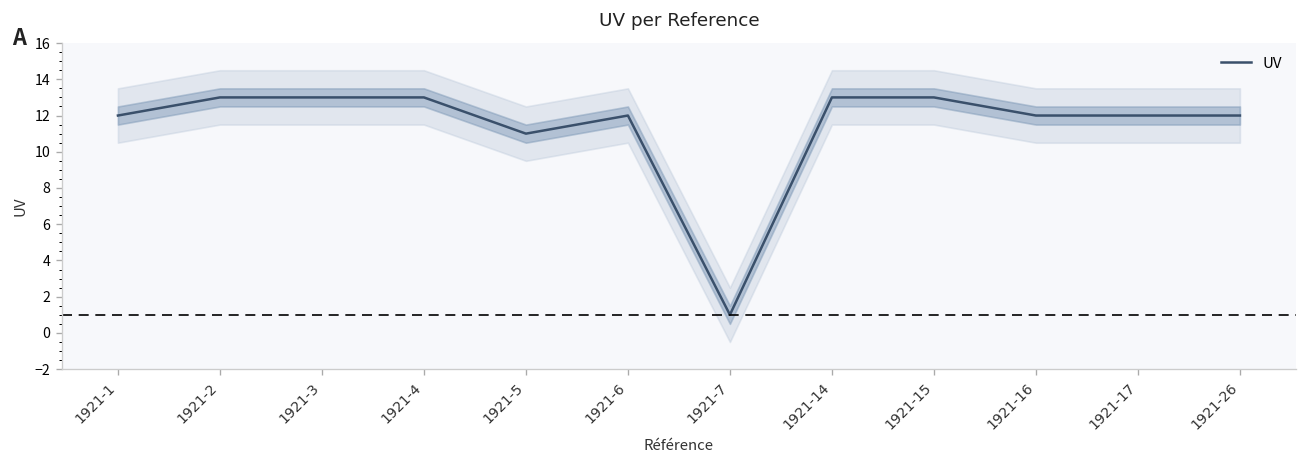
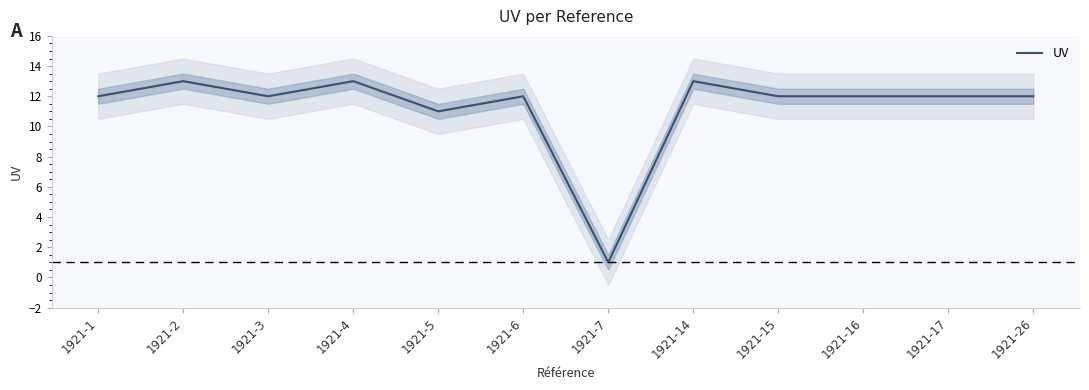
UV, 1921-3: 13 -> 12
UV, 1921-15: 13 -> 12
